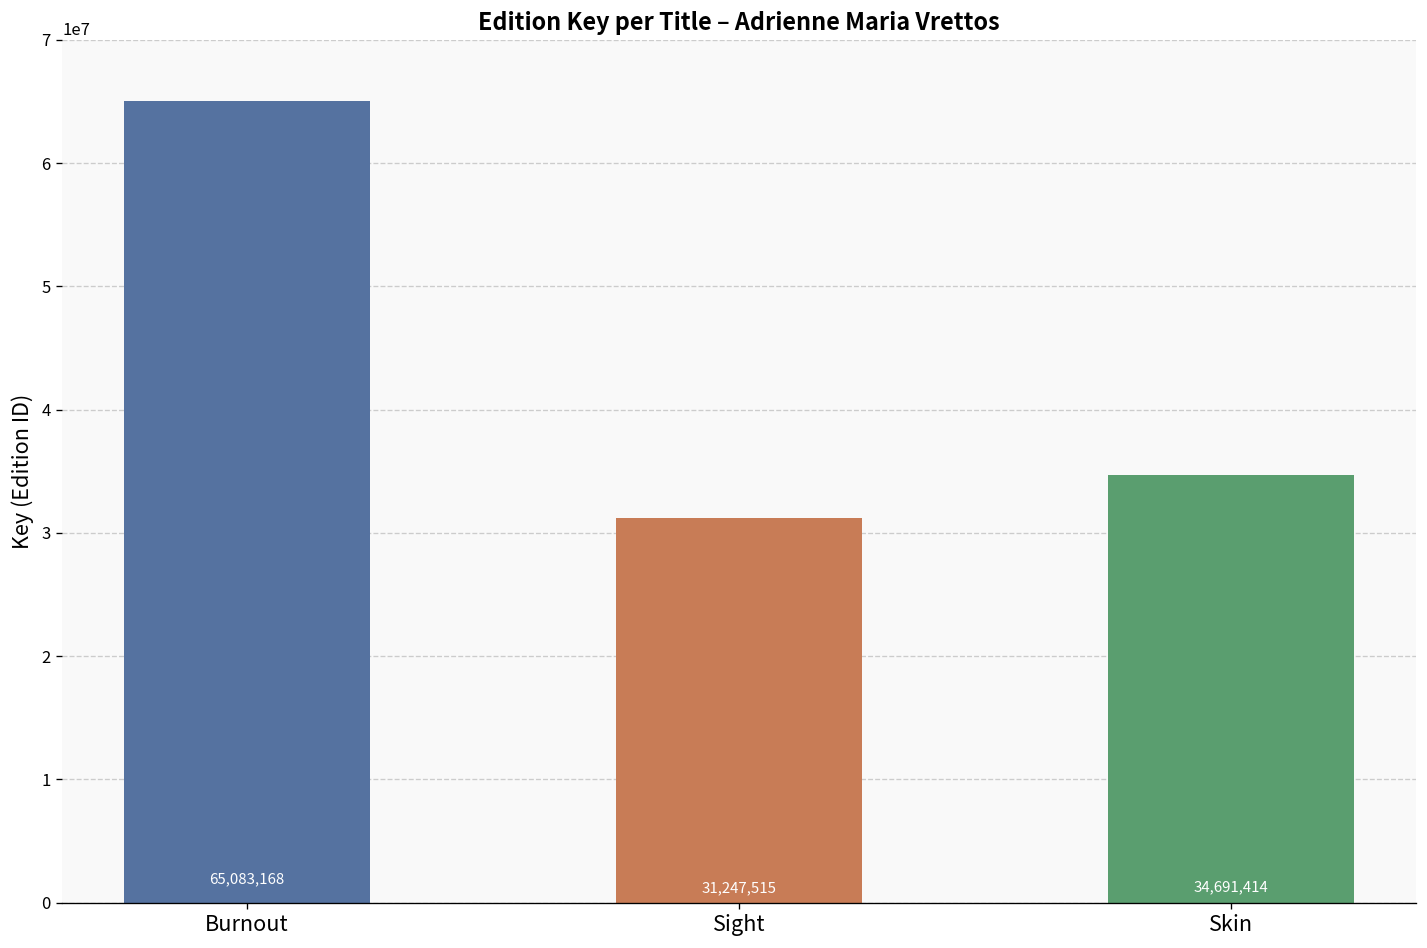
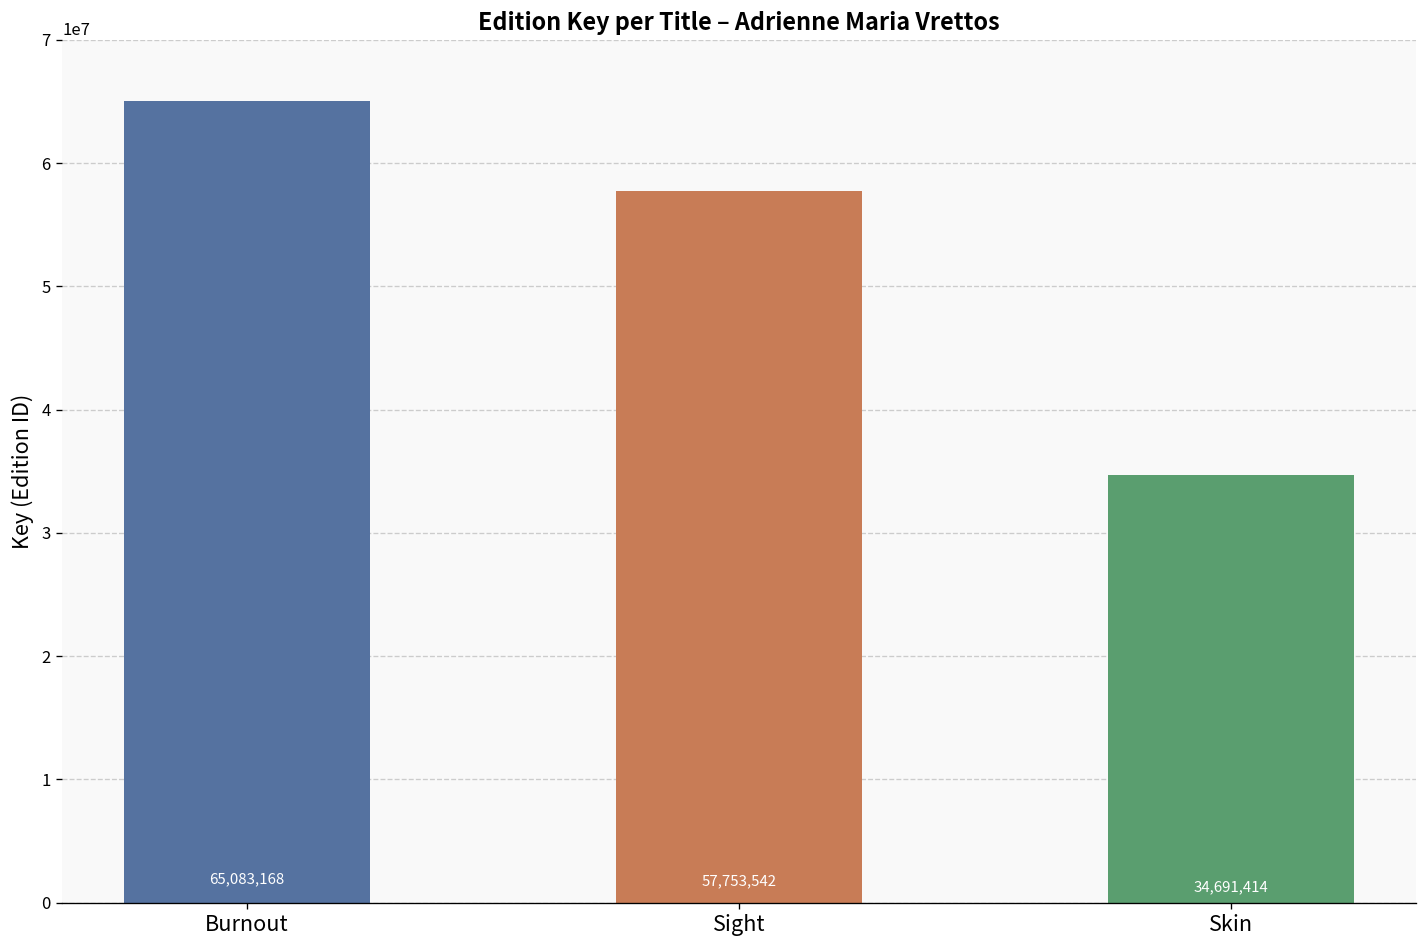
Sight: 31,247,515 -> 57,753,542
